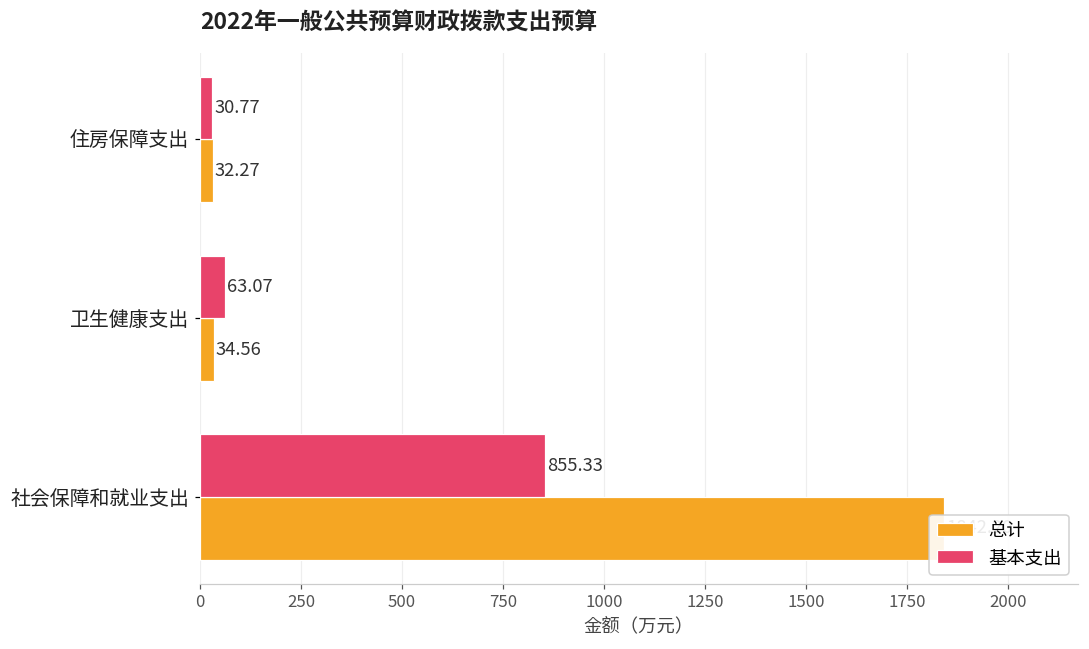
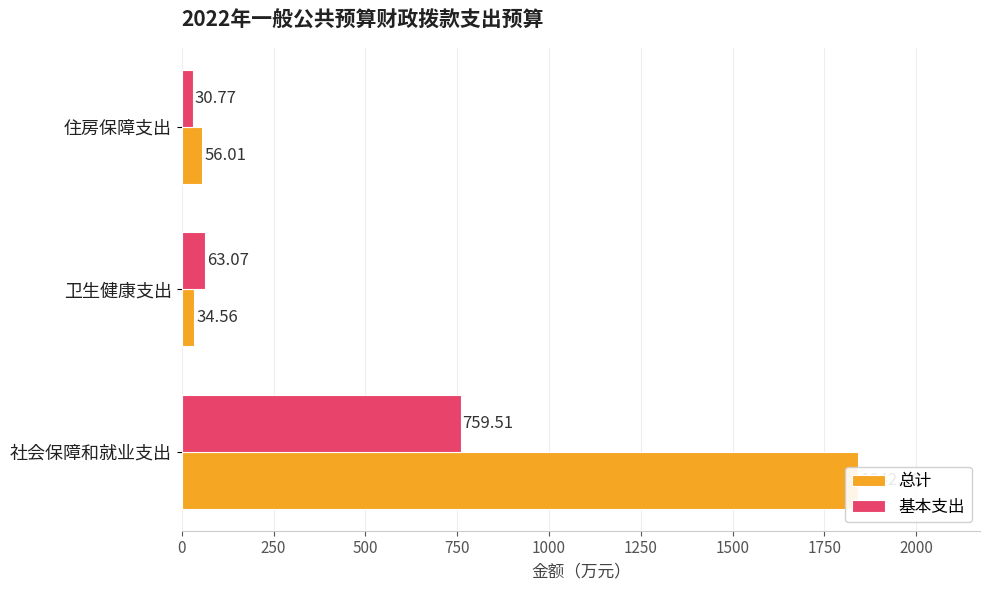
总计, 住房保障支出: 32.27 -> 56.01
基本支出, 社会保障和就业支出: 855.33 -> 759.51
